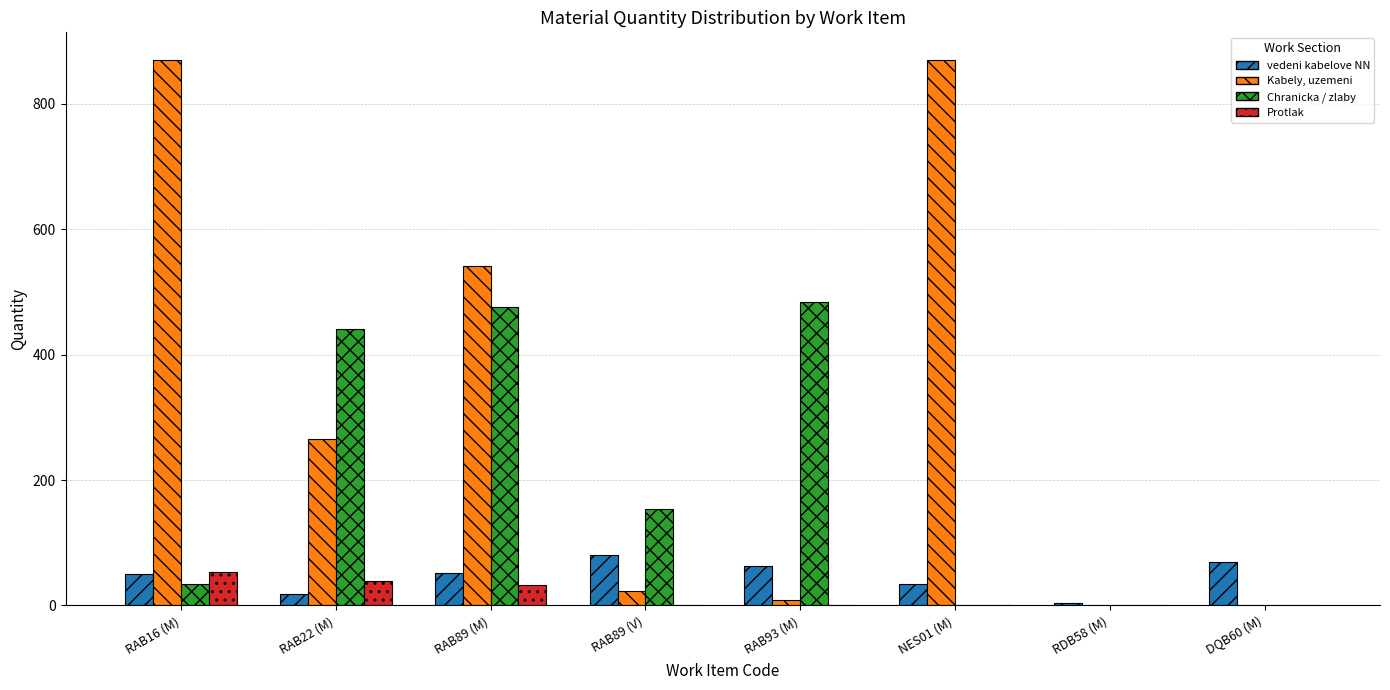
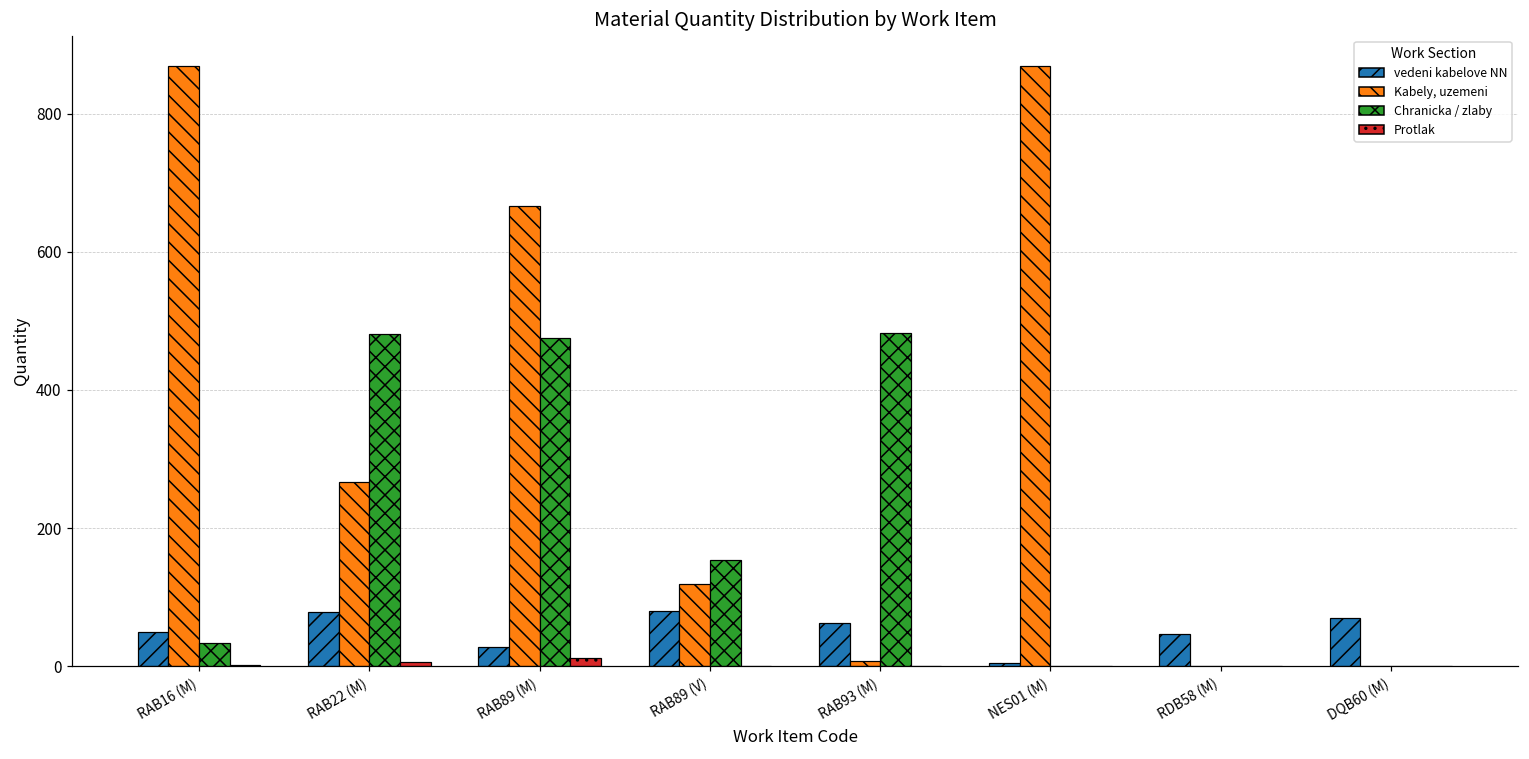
Protlak, RAB16 (M): 50 -> 0
vedeni kabelove NN, RAB22 (M): 20 -> 80
Chranicka / zlaby, RAB22 (M): 440 -> 480
Protlak, RAB22 (M): 40 -> 10
vedeni kabelove NN, RAB89 (M): 50 -> 30
Kabely, uzemeni, RAB89 (M): 540 -> 670
Protlak, RAB89 (M): 30 -> 10
Kabely, uzemeni, RAB89 (V): 20 -> 120
vedeni kabelove NN, NES01 (M): 30 -> 0
vedeni kabelove NN, RDB58 (M): 0 -> 50
